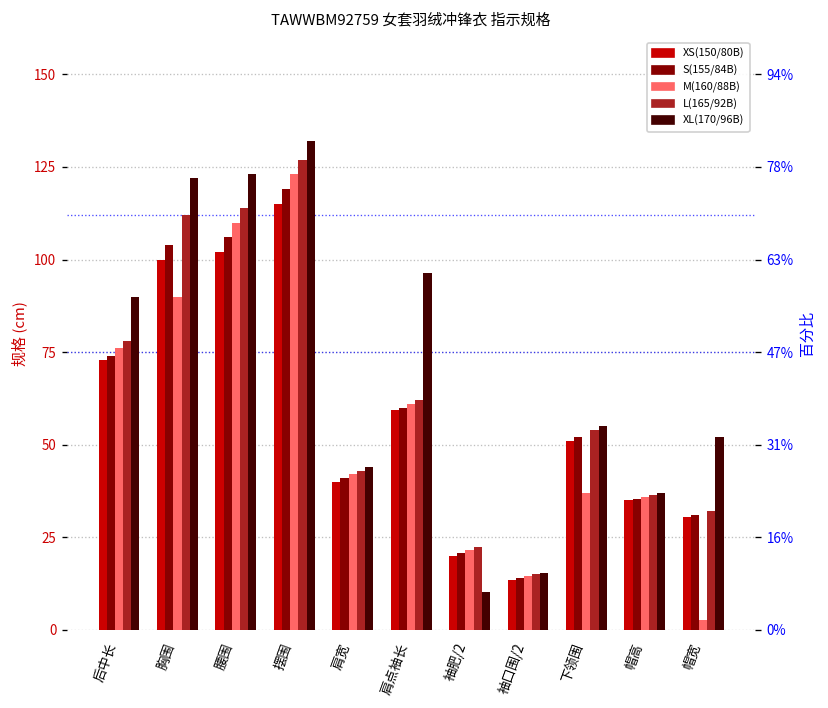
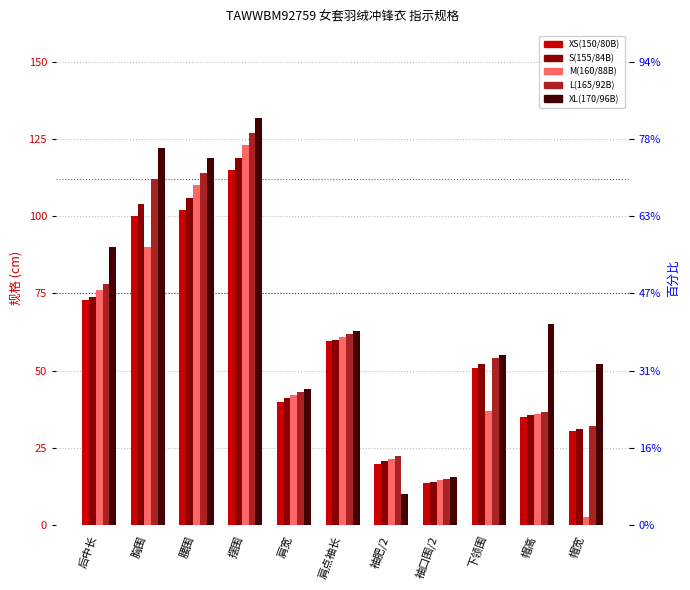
XL(170/96B), 腰围: 123 -> 119
XL(170/96B), 肩点袖长: 96 -> 63
XL(170/96B), 帽高: 37 -> 65
